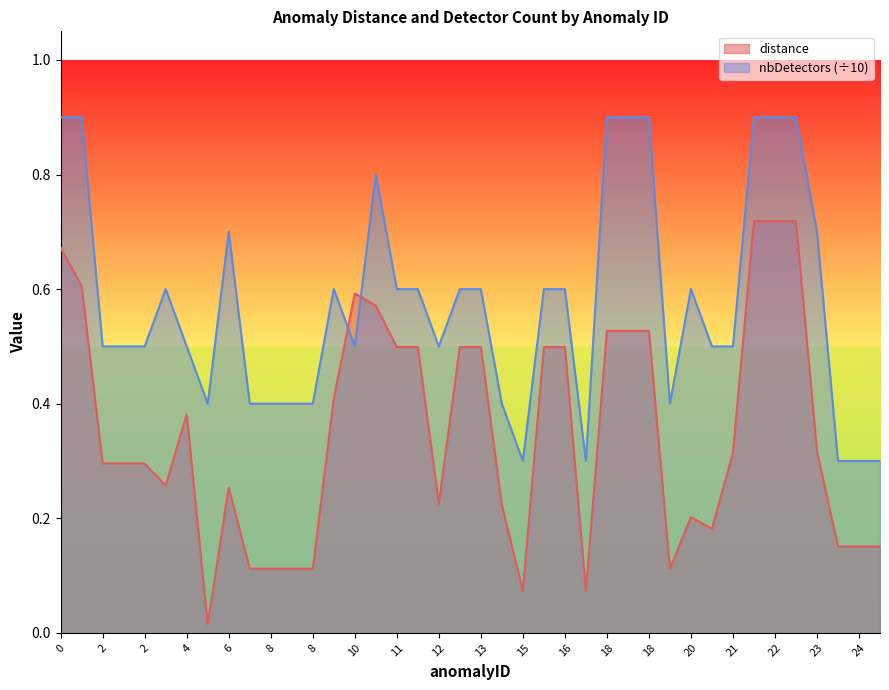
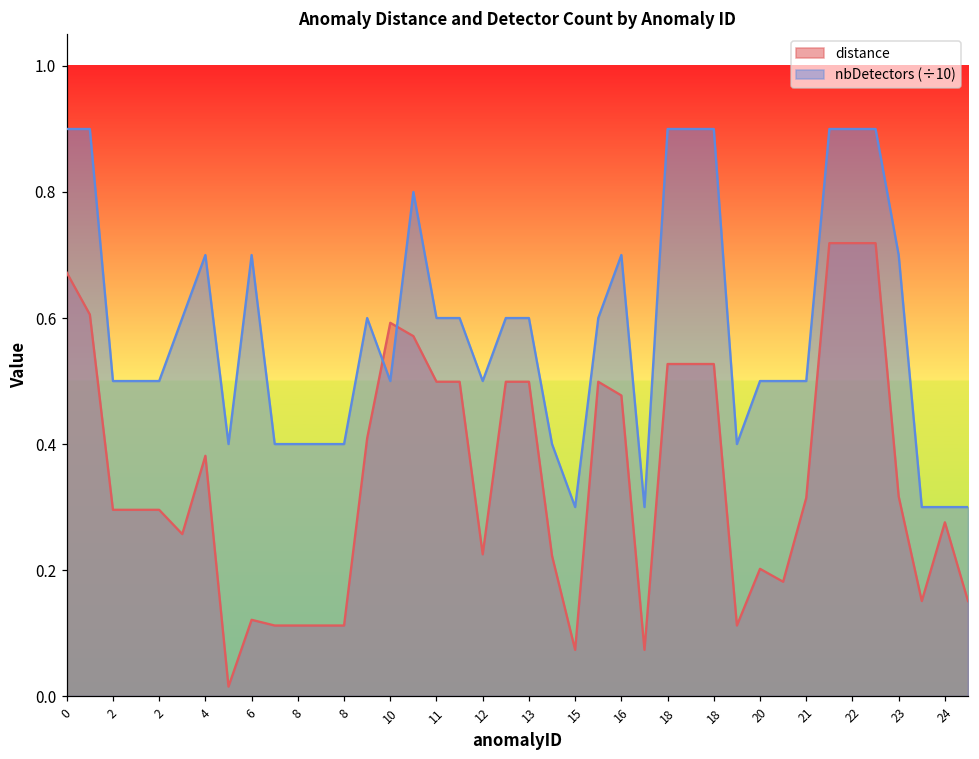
nbDetectors (÷10), 4: 0.50 -> 0.70
distance, 6: 0.25 -> 0.12
distance, 16: 0.50 -> 0.48
nbDetectors (÷10), 16: 0.60 -> 0.70
nbDetectors (÷10), 20: 0.60 -> 0.50
distance, 24: 0.15 -> 0.28
